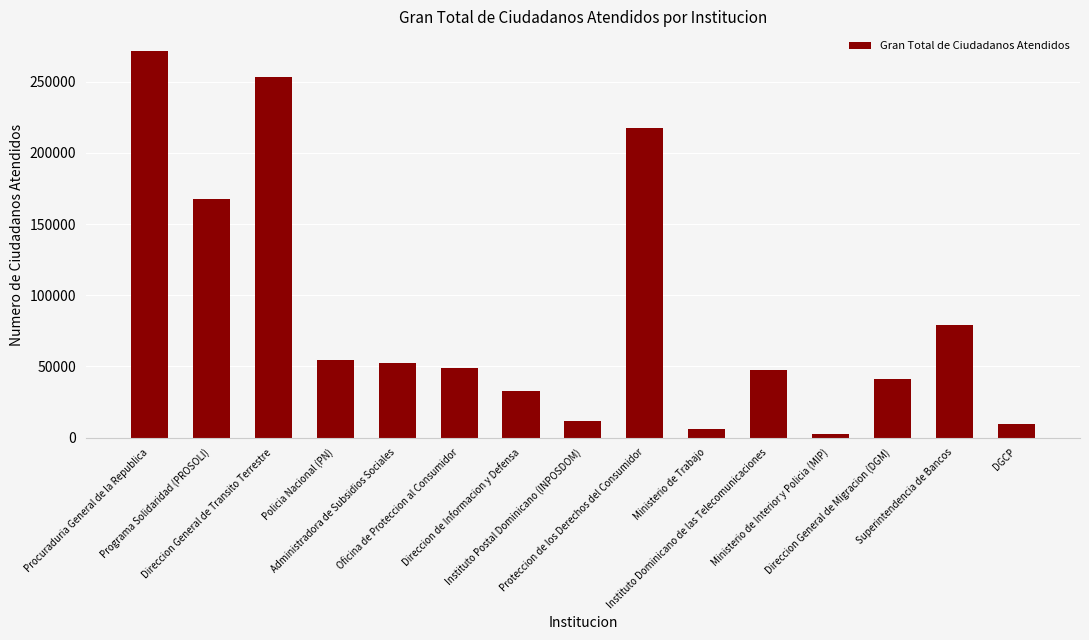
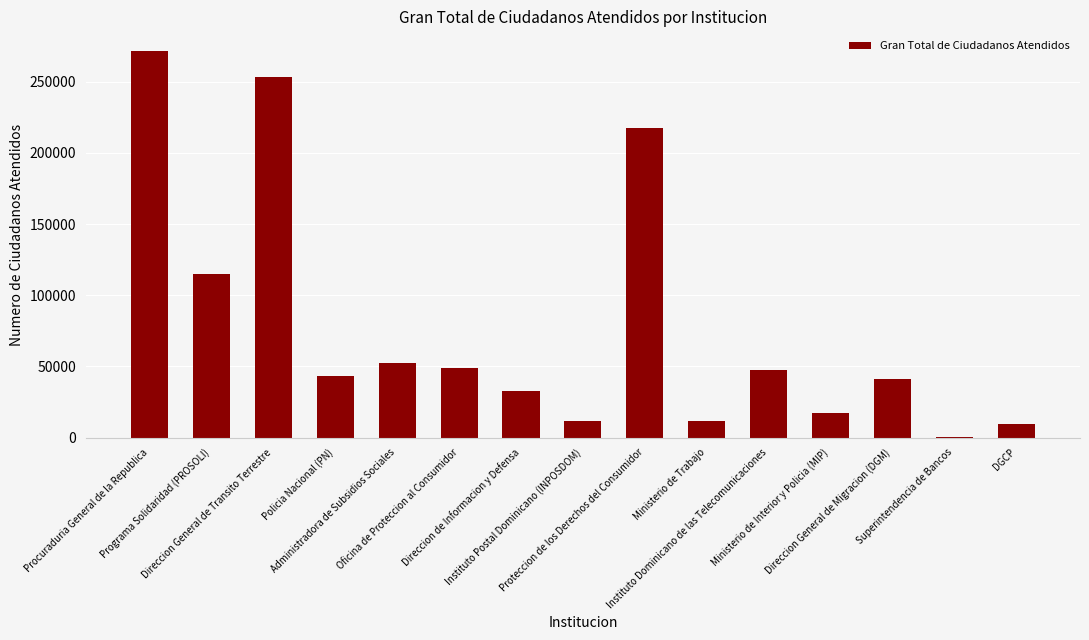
Programa Solidaridad (PROSOLI): 168000 -> 115000
Policia Nacional (PN): 55000 -> 43000
Ministerio de Trabajo: 6000 -> 12000
Ministerio de Interior y Policia (MIP): 2000 -> 17000
Superintendencia de Bancos: 79000 -> 0
